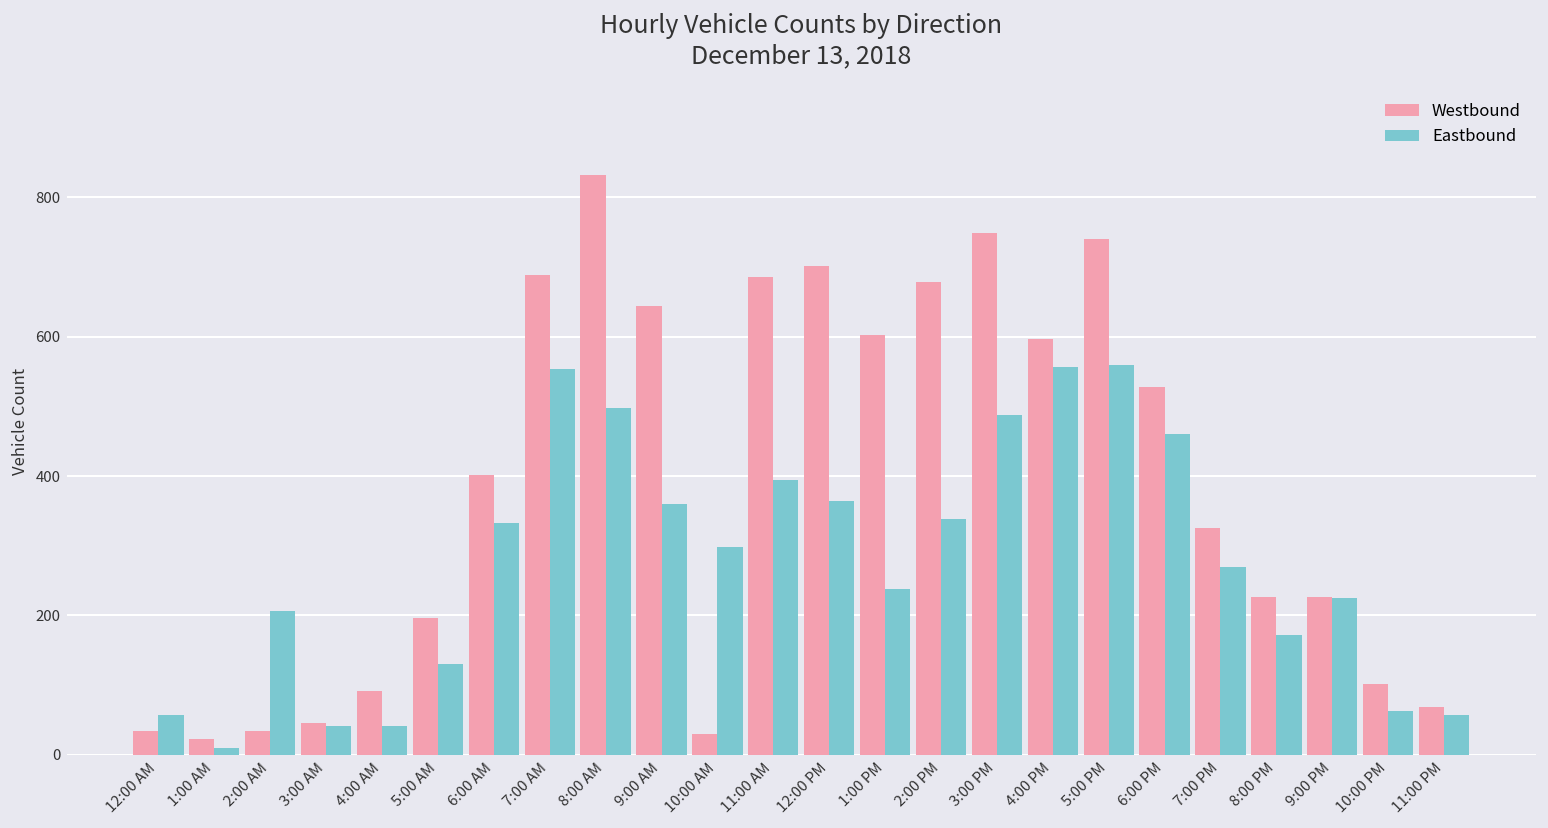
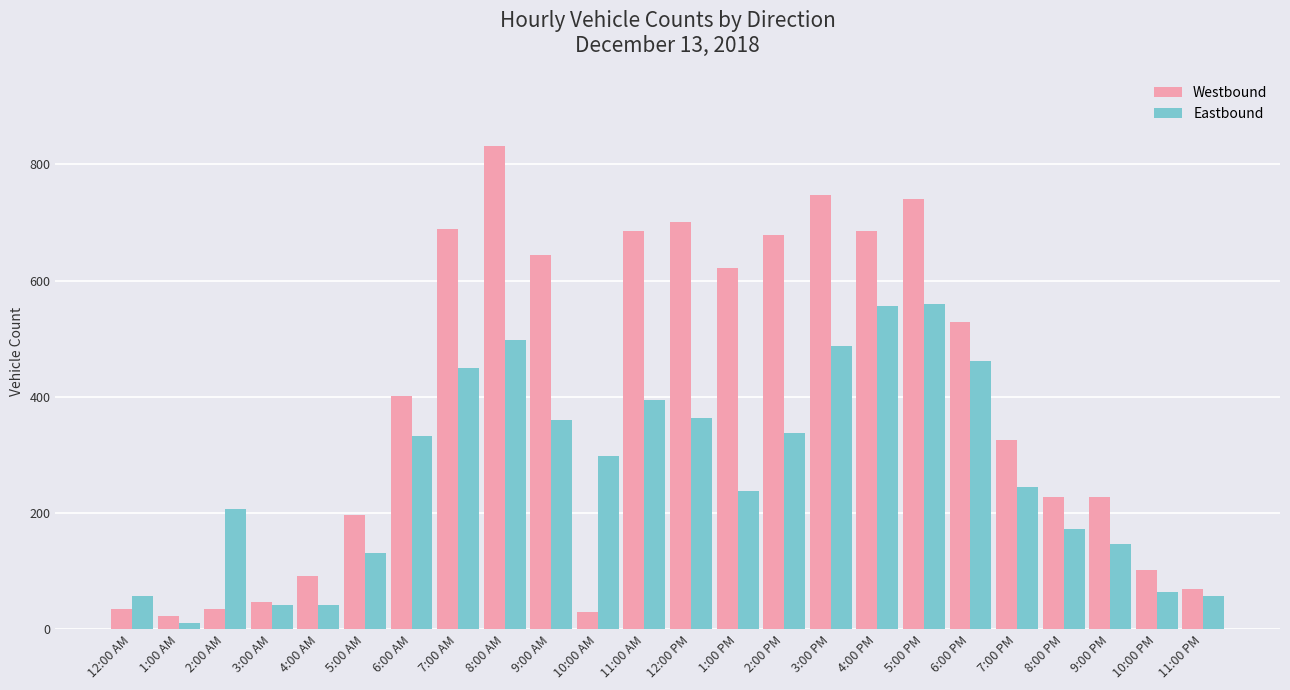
Eastbound, 7:00 AM: 550 -> 450
Westbound, 1:00 PM: 600 -> 620
Westbound, 4:00 PM: 600 -> 690
Eastbound, 7:00 PM: 270 -> 240
Eastbound, 9:00 PM: 230 -> 150
